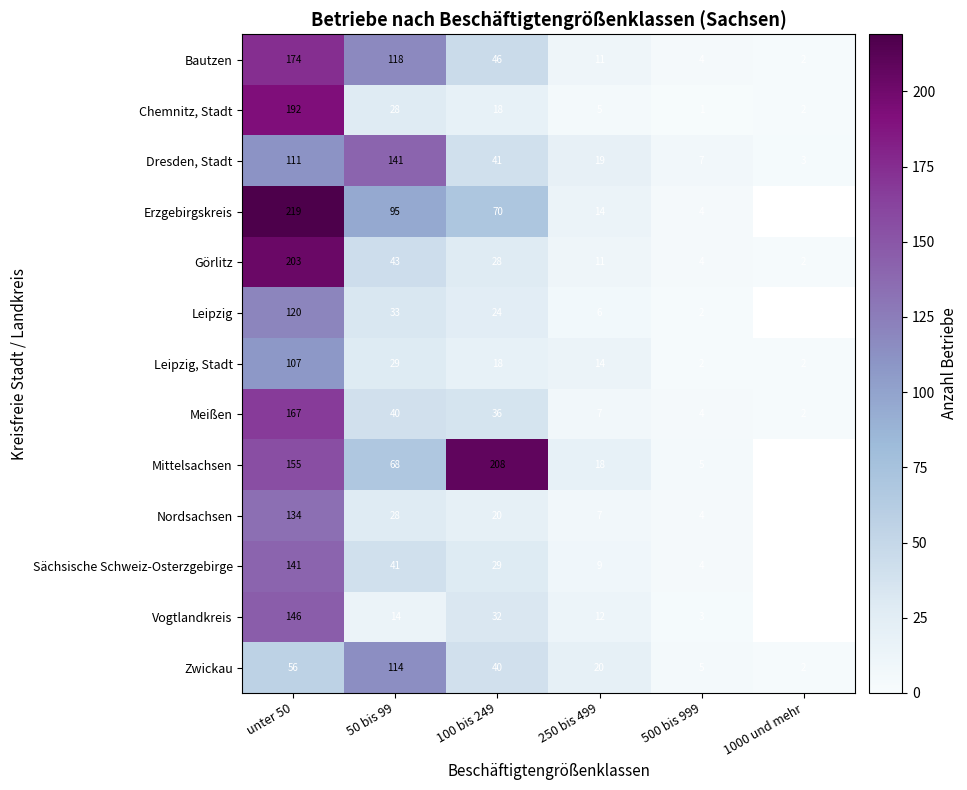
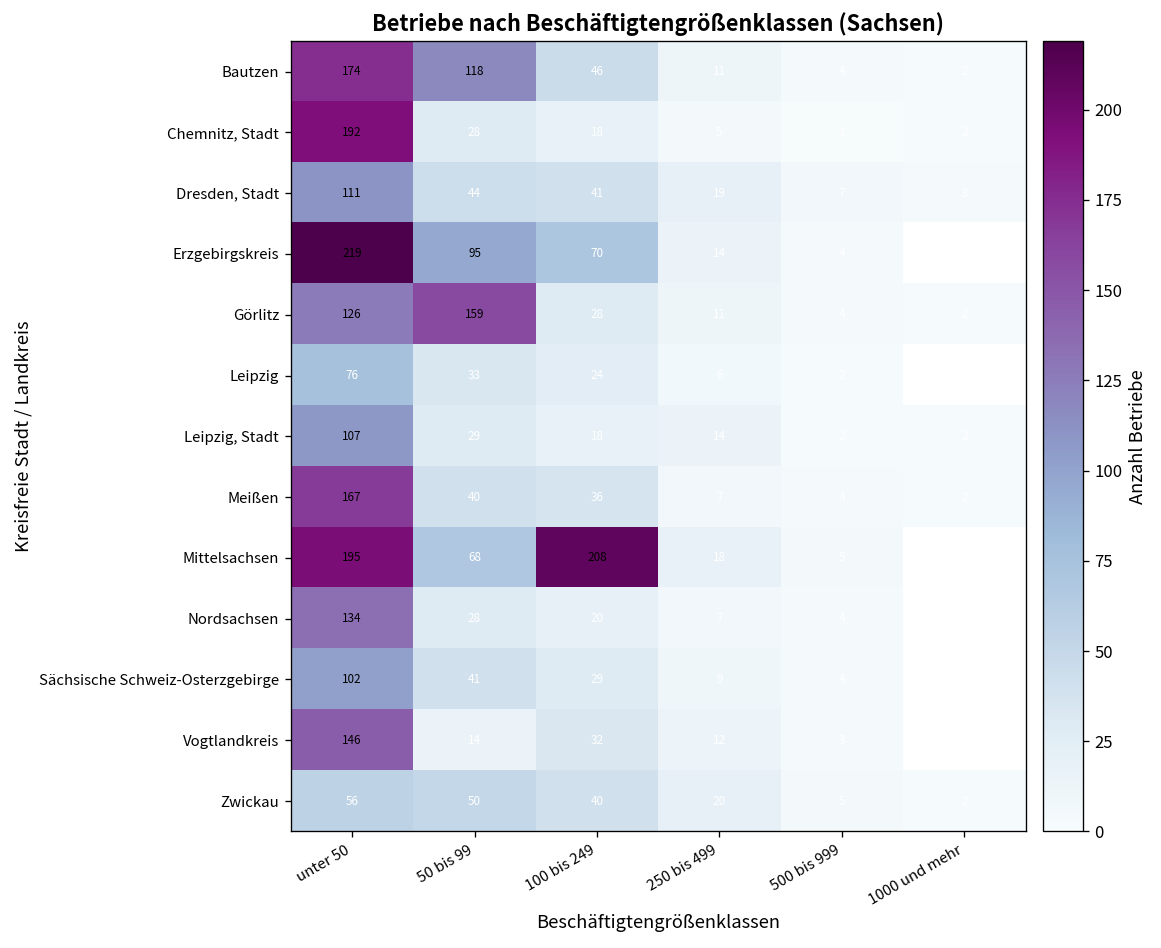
Dresden, Stadt, 50 bis 99: 141 -> 44
Görlitz, unter 50: 203 -> 126
Görlitz, 50 bis 99: 43 -> 159
Leipzig, unter 50: 120 -> 76
Mittelsachsen, unter 50: 155 -> 195
Sächsische Schweiz-Osterzgebirge, unter 50: 141 -> 102
Zwickau, 50 bis 99: 114 -> 50
